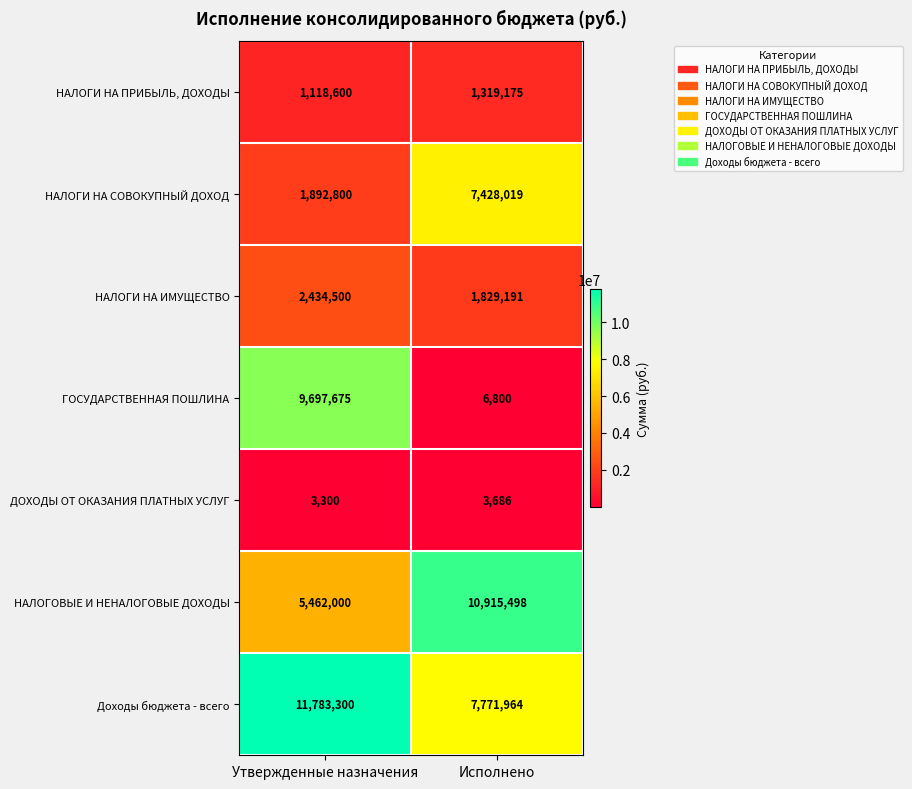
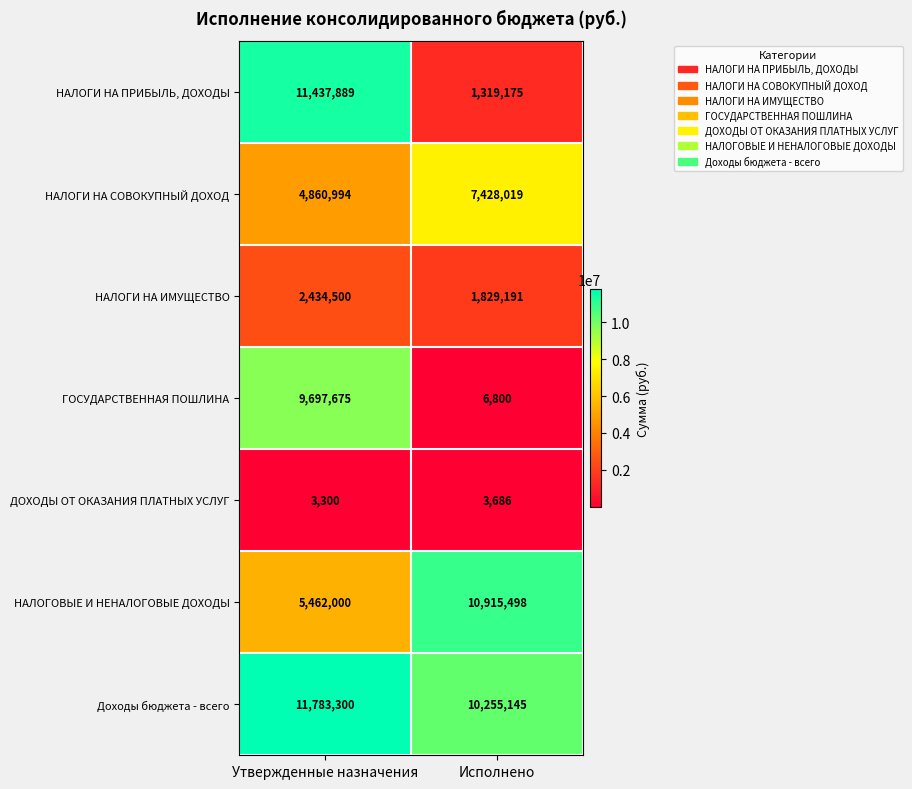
НАЛОГИ НА ПРИБЫЛЬ, ДОХОДЫ, Утвержденные назначения: 1,118,600 -> 11,437,889
НАЛОГИ НА СОВОКУПНЫЙ ДОХОД, Утвержденные назначения: 1,892,800 -> 4,860,994
Доходы бюджета - всего, Исполнено: 7,771,964 -> 10,255,145
